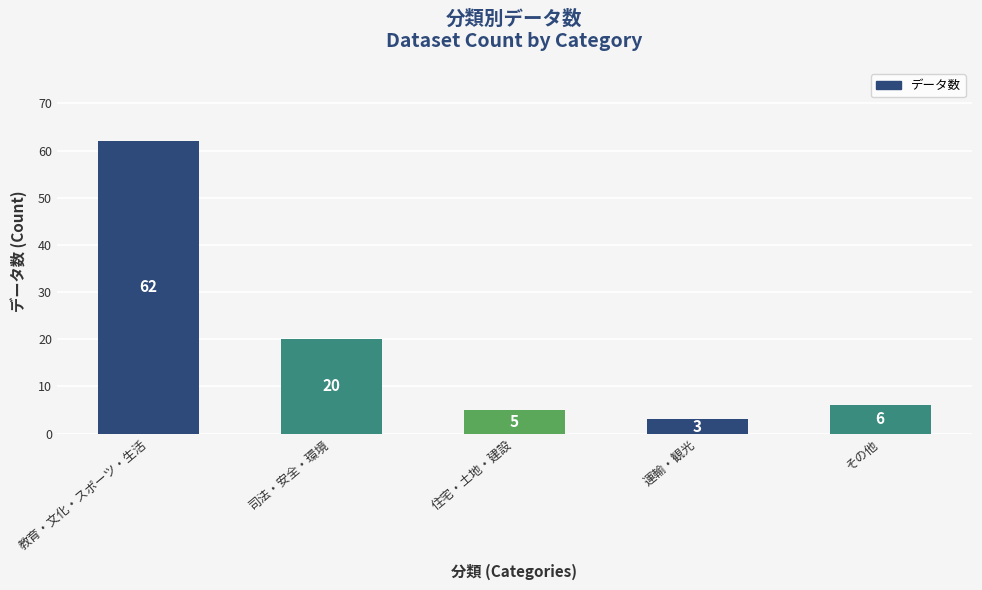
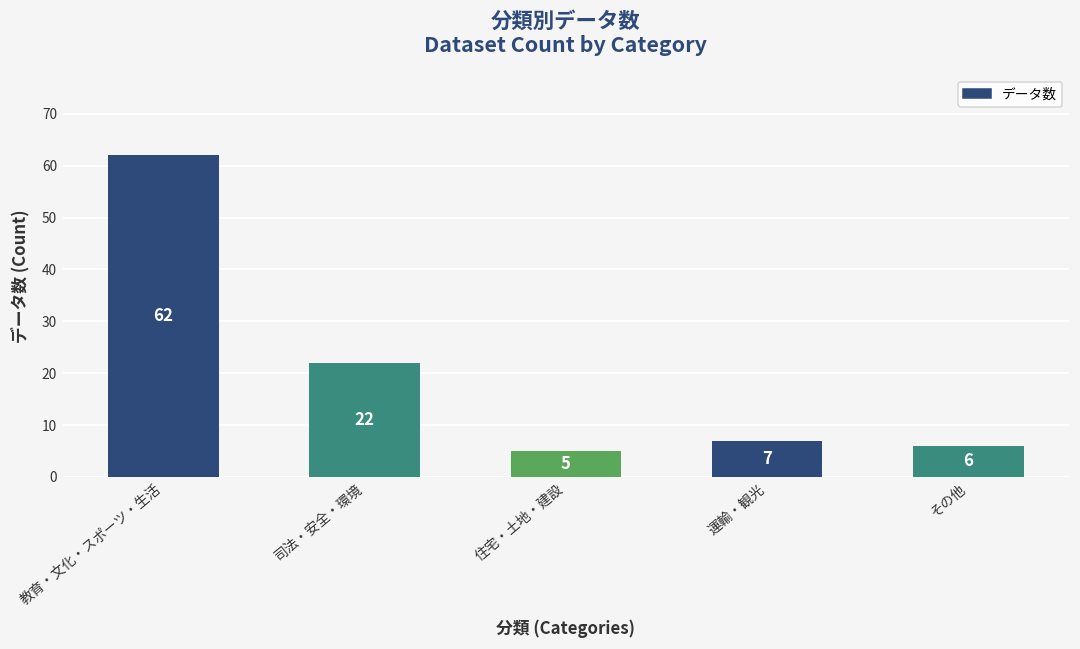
司法・安全・環境: 20 -> 22
運輸・観光: 3 -> 7
